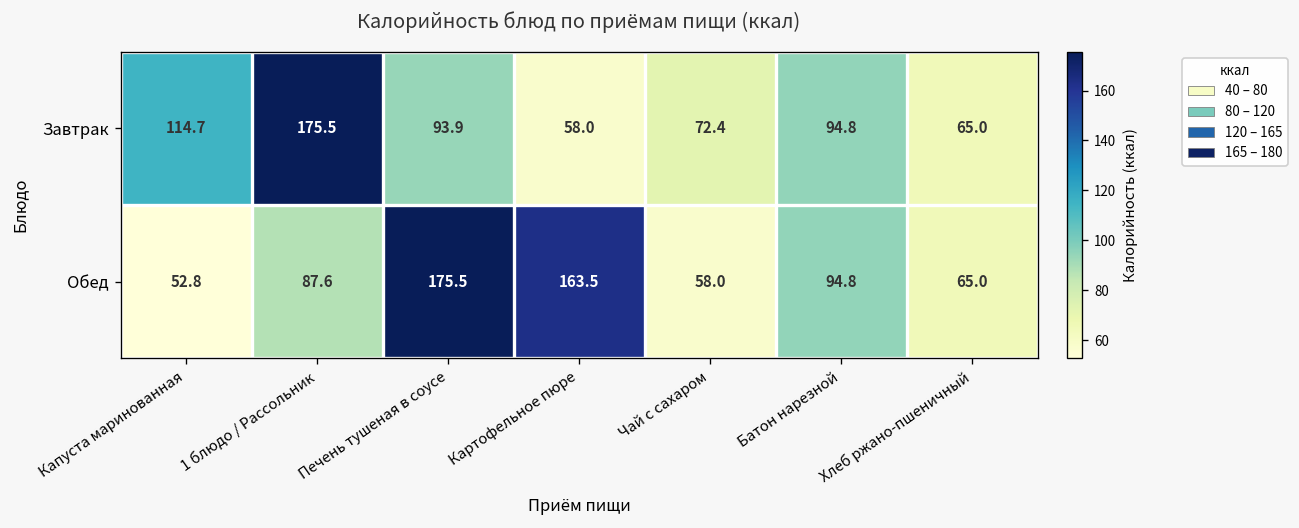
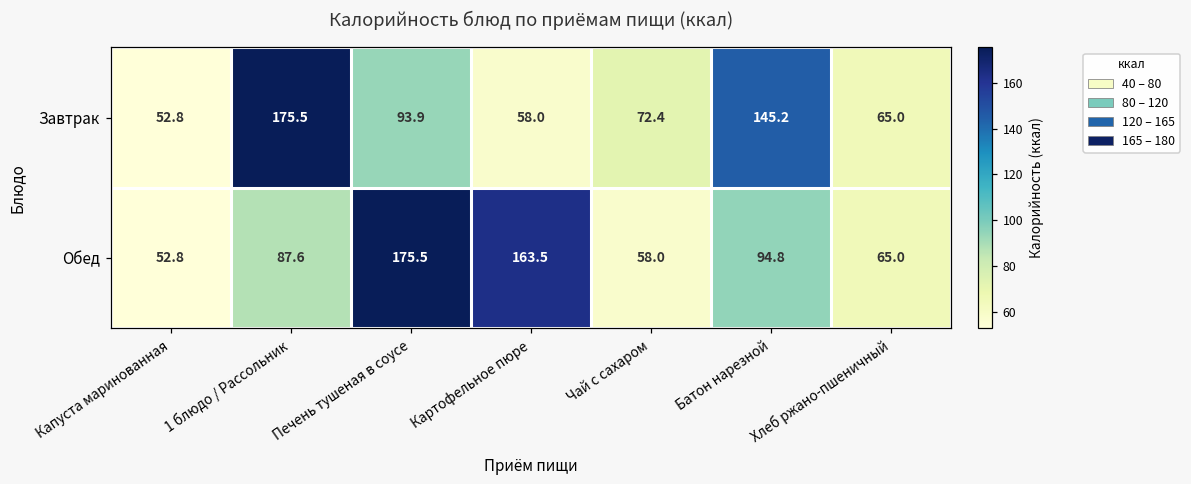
Завтрак, Капуста маринованная: 114.7 -> 52.8
Завтрак, Батон нарезной: 94.8 -> 145.2
